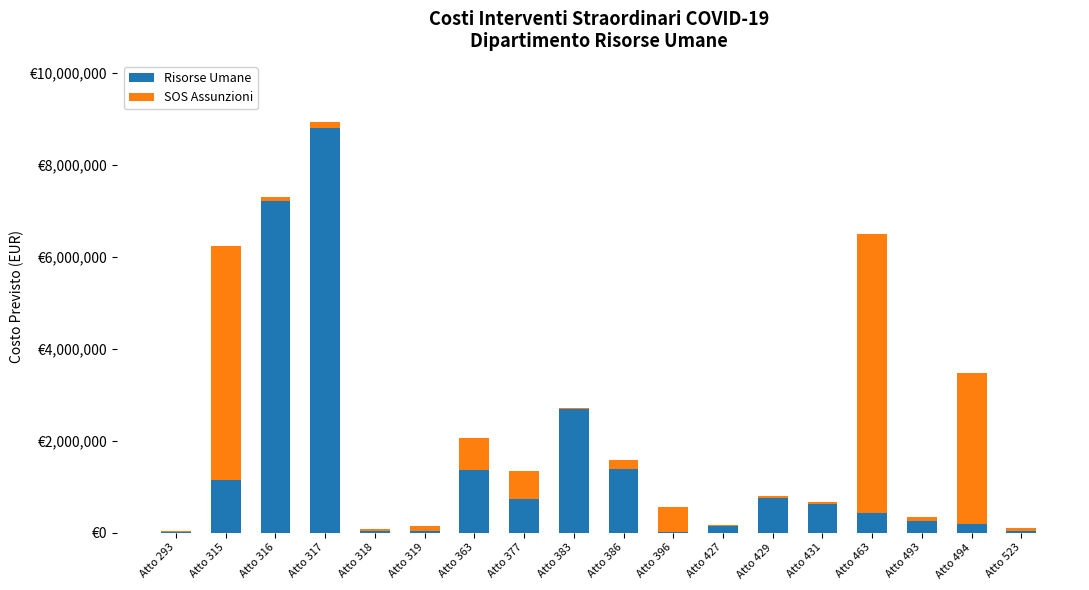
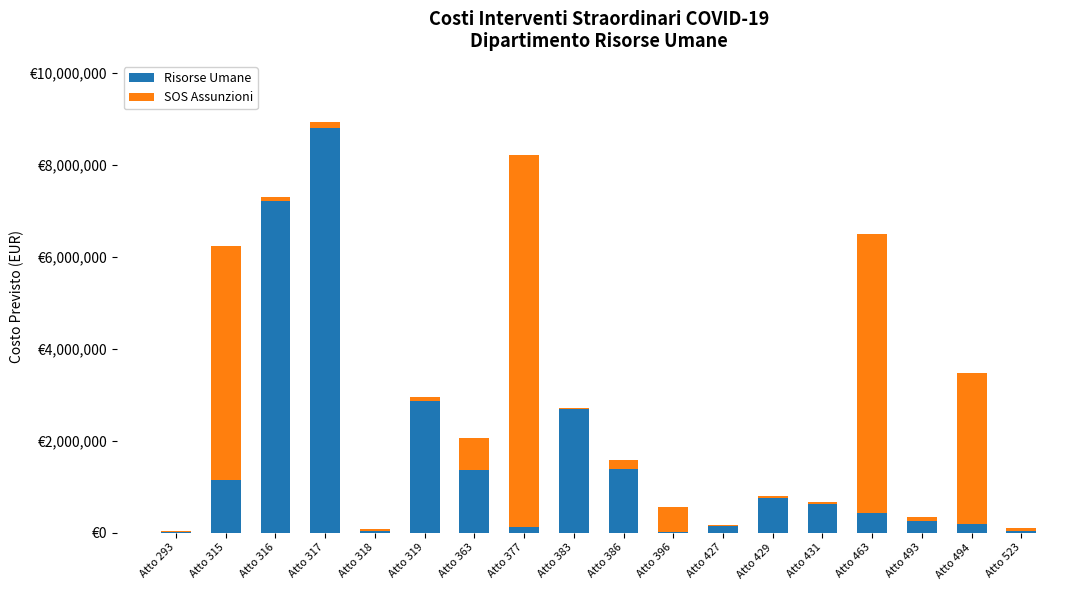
Risorse Umane, Atto 319: €0 -> €2,900,000
Risorse Umane, Atto 377: €700,000 -> €100,000
SOS Assunzioni, Atto 377: €600,000 -> €8,100,000
